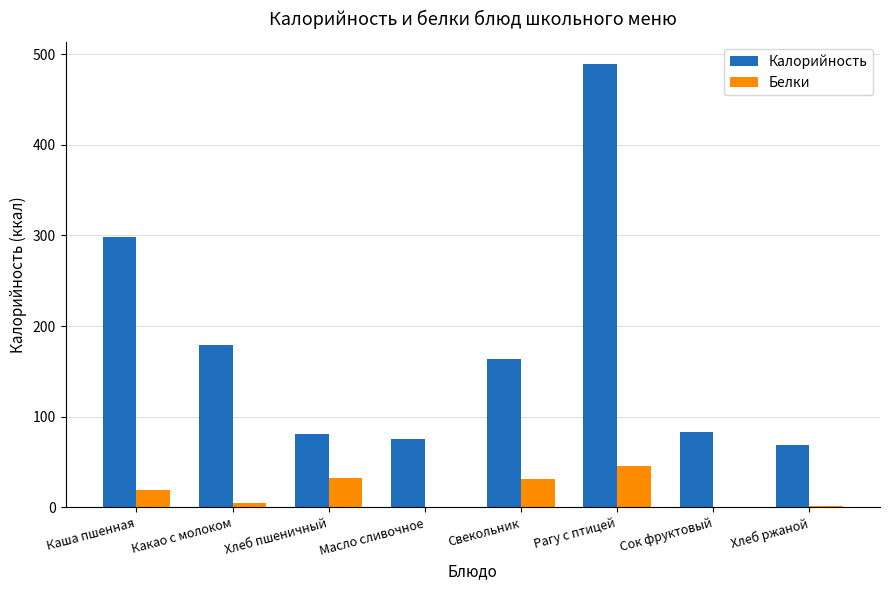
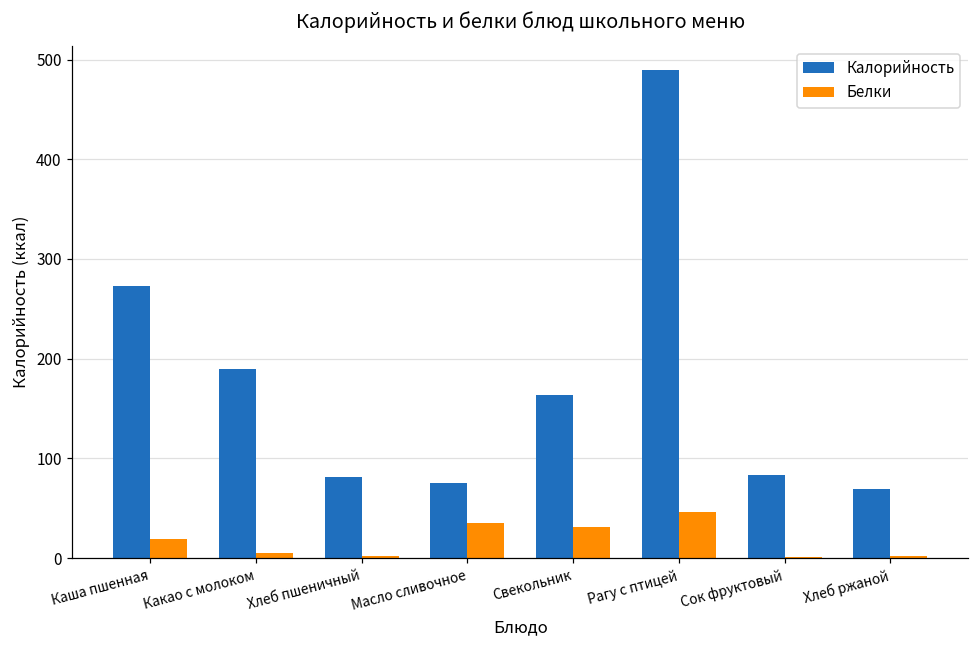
Калорийность, Каша пшенная: 300 -> 270
Калорийность, Какао с молоком: 180 -> 190
Белки, Хлеб пшеничный: 30 -> 0
Белки, Масло сливочное: 0 -> 30
